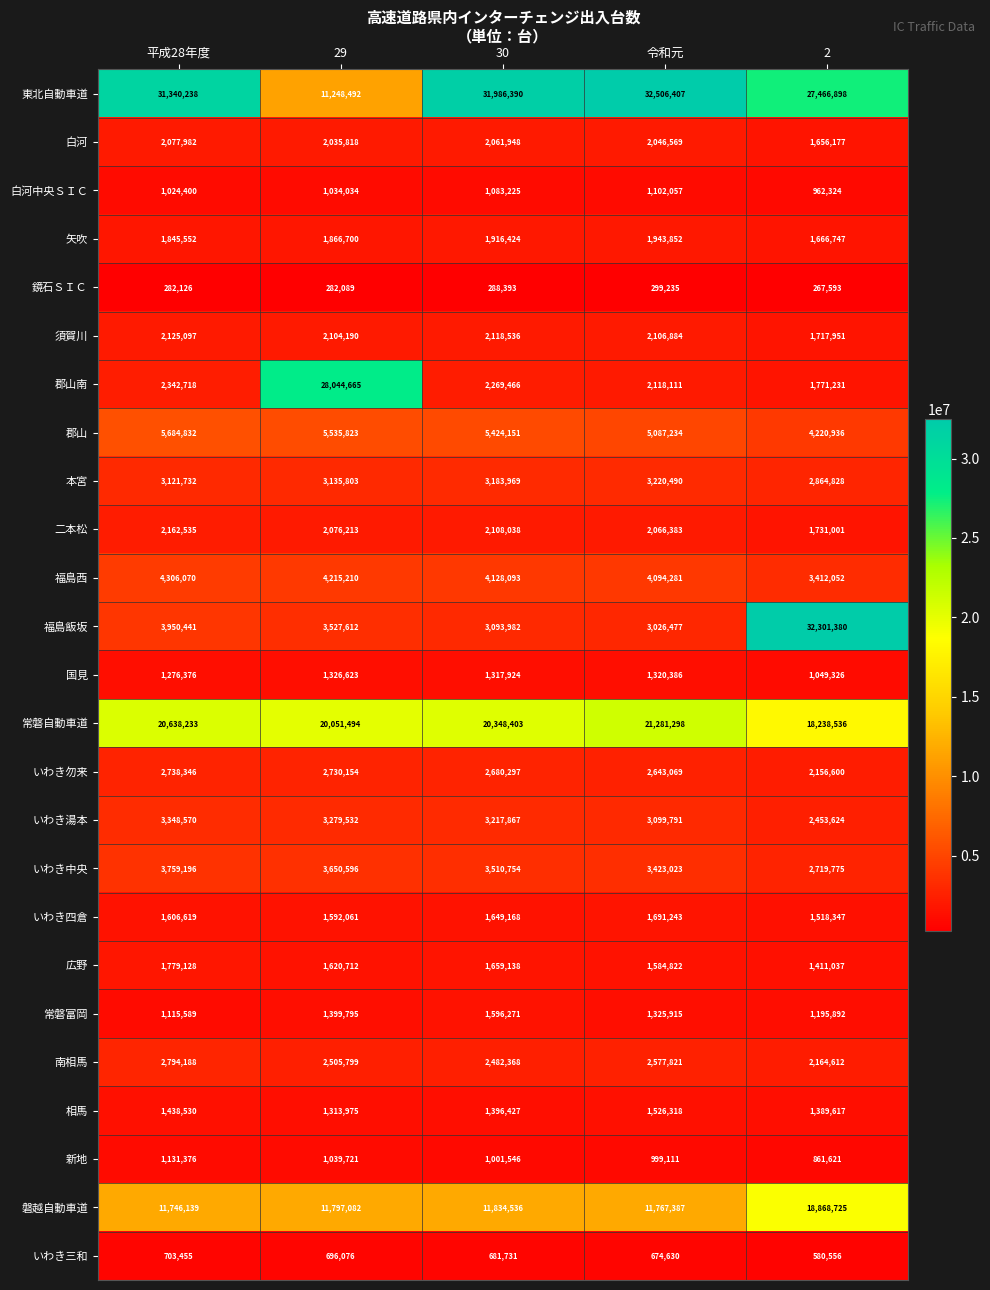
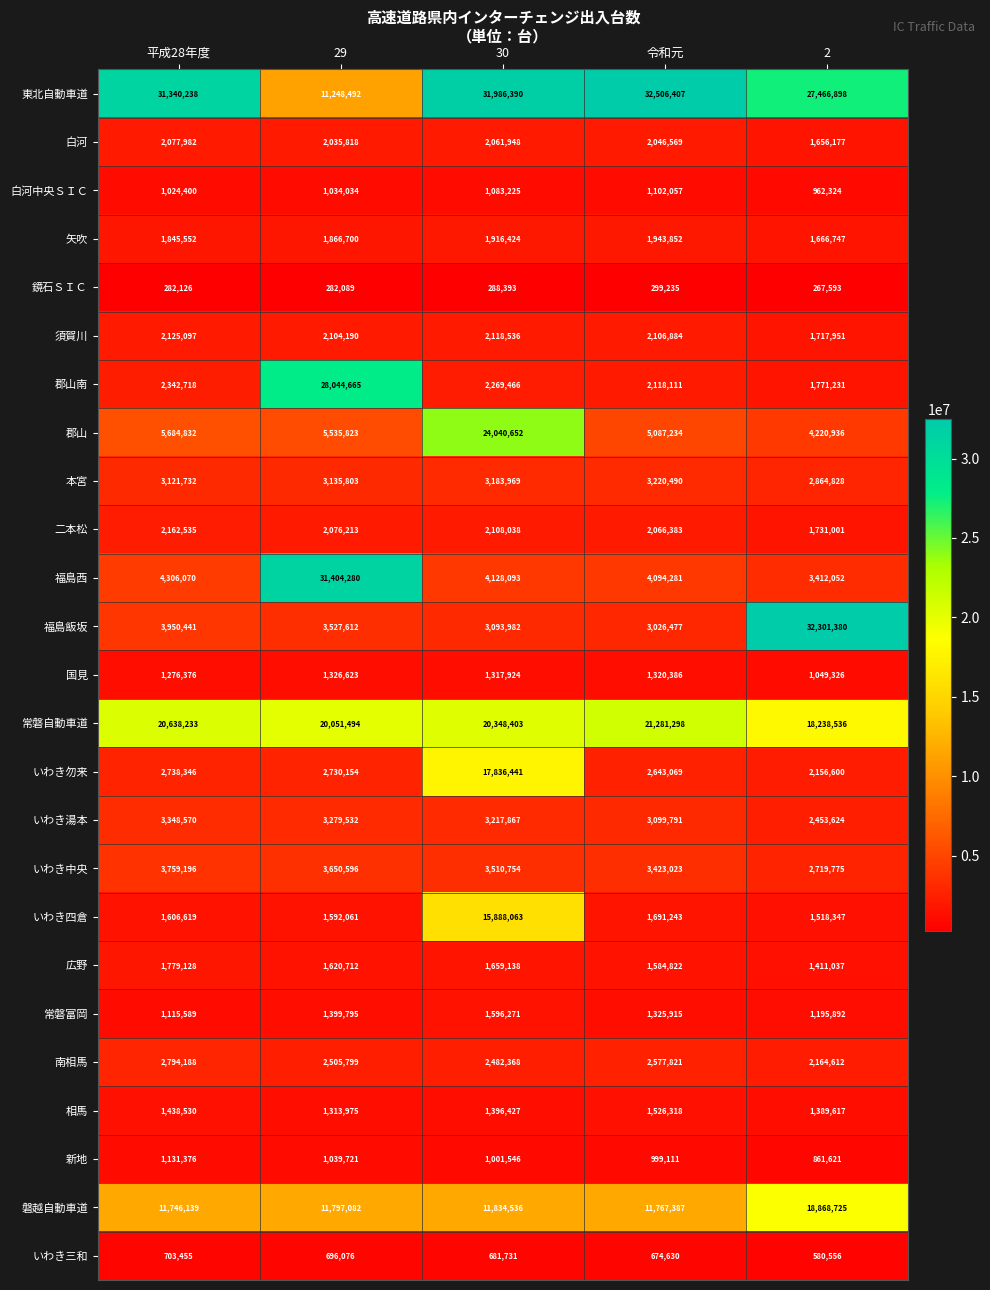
郡山, 30: 5,424,151 -> 24,040,652
福島西, 29: 4,215,210 -> 31,404,280
いわき勿来, 30: 2,680,297 -> 17,836,441
いわき四倉, 30: 1,649,168 -> 15,888,063
